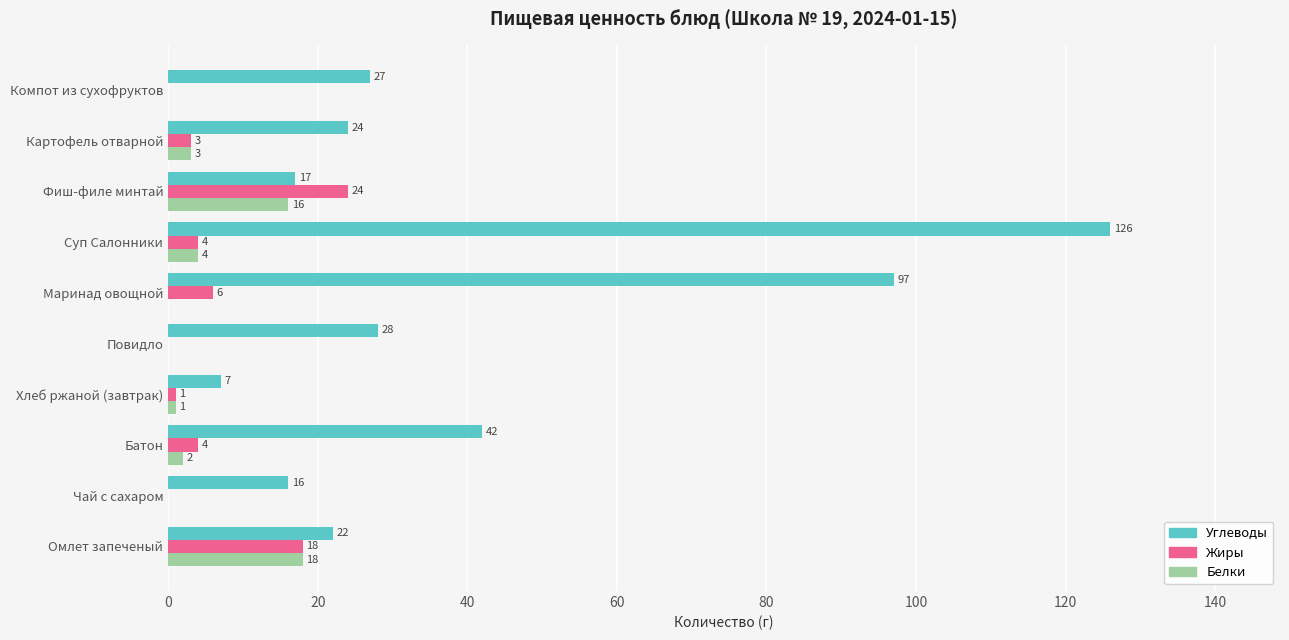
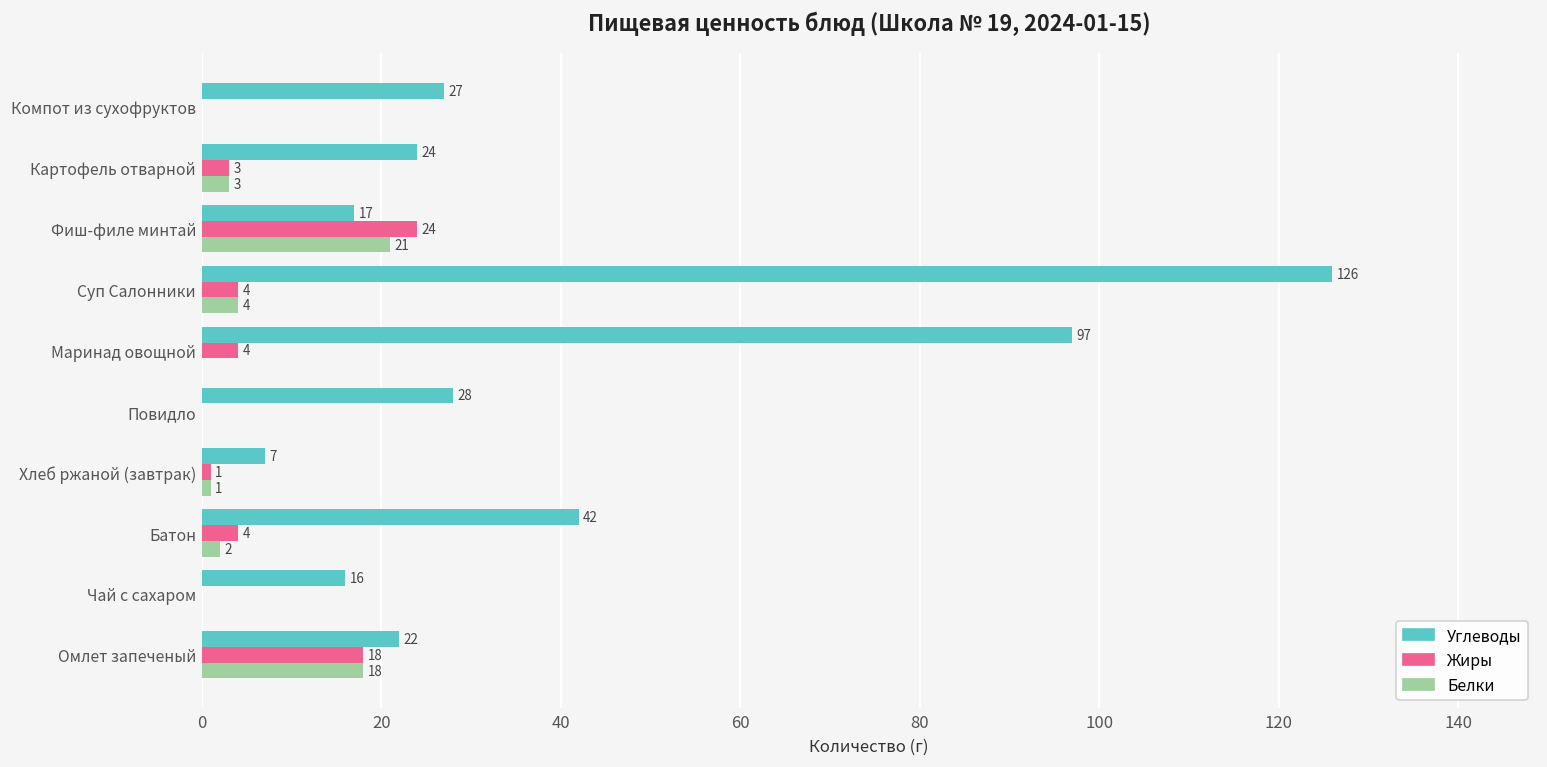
Белки, Фиш-филе минтай: 16 -> 21
Жиры, Маринад овощной: 6 -> 4
